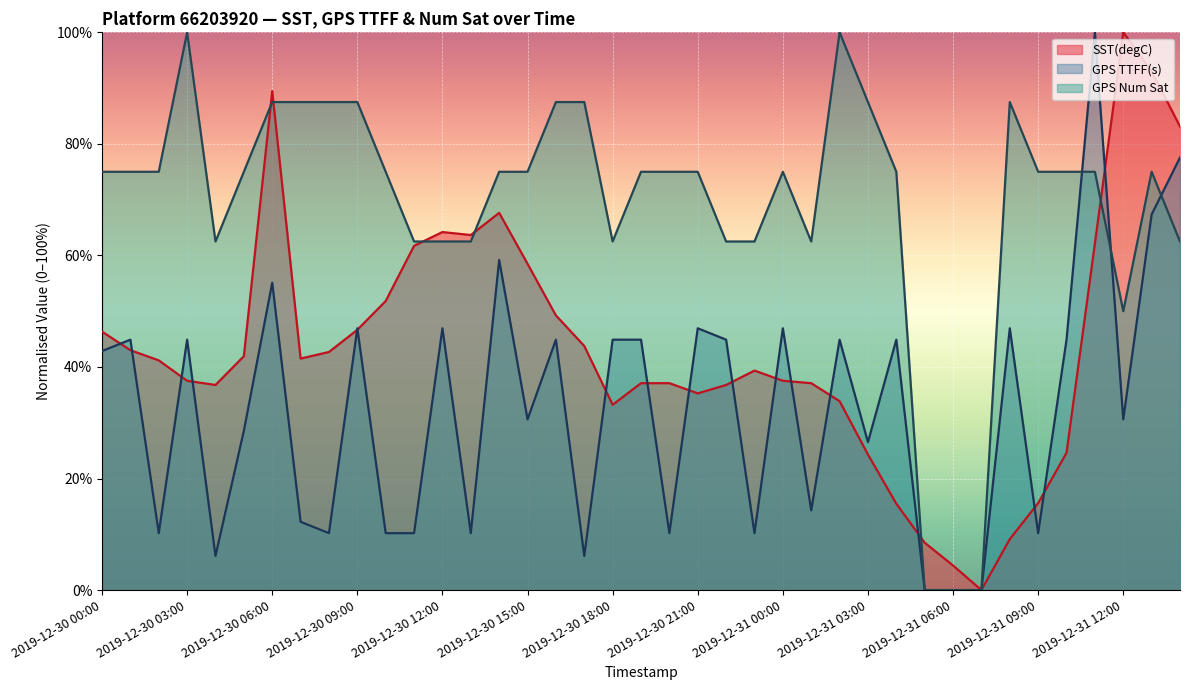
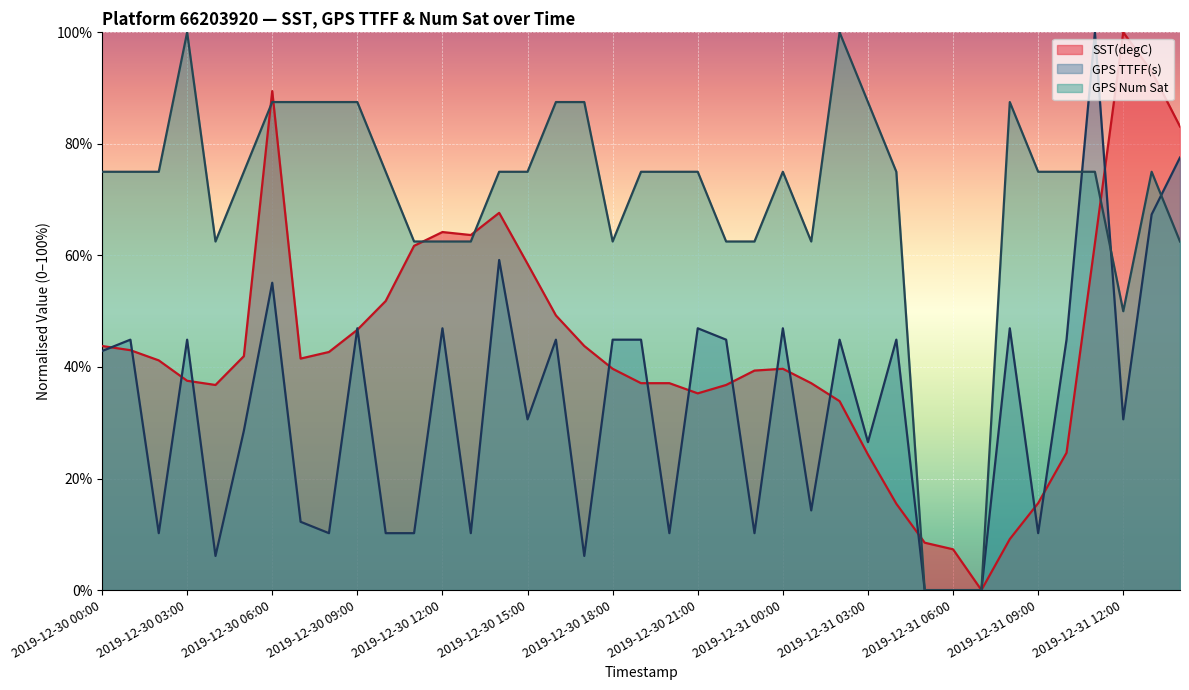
SST(degC), 2019-12-30 00:00: 46% -> 44%
SST(degC), 2019-12-30 18:00: 33% -> 40%
SST(degC), 2019-12-31 00:00: 38% -> 40%
SST(degC), 2019-12-31 06:00: 4% -> 7%
